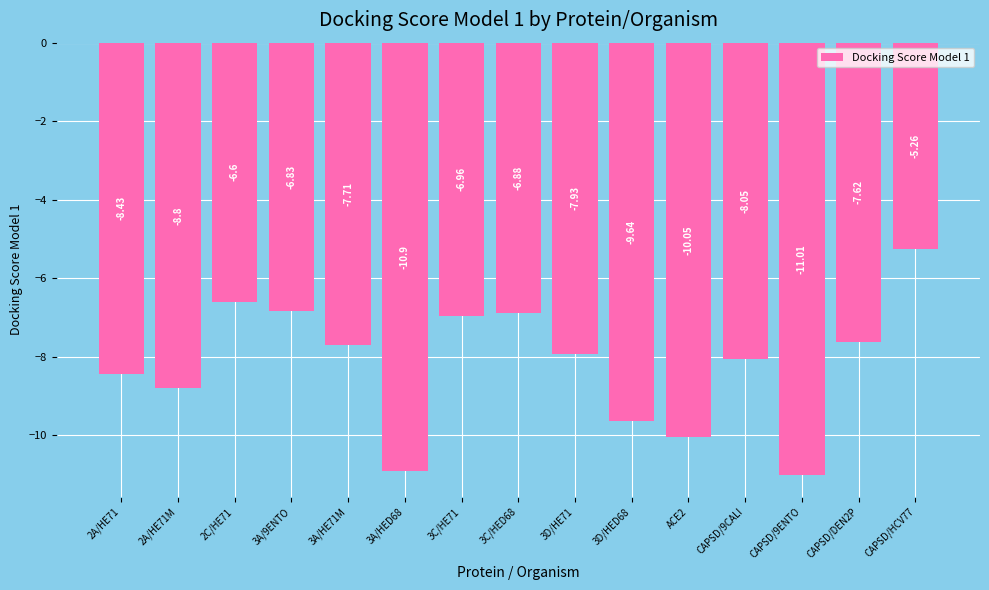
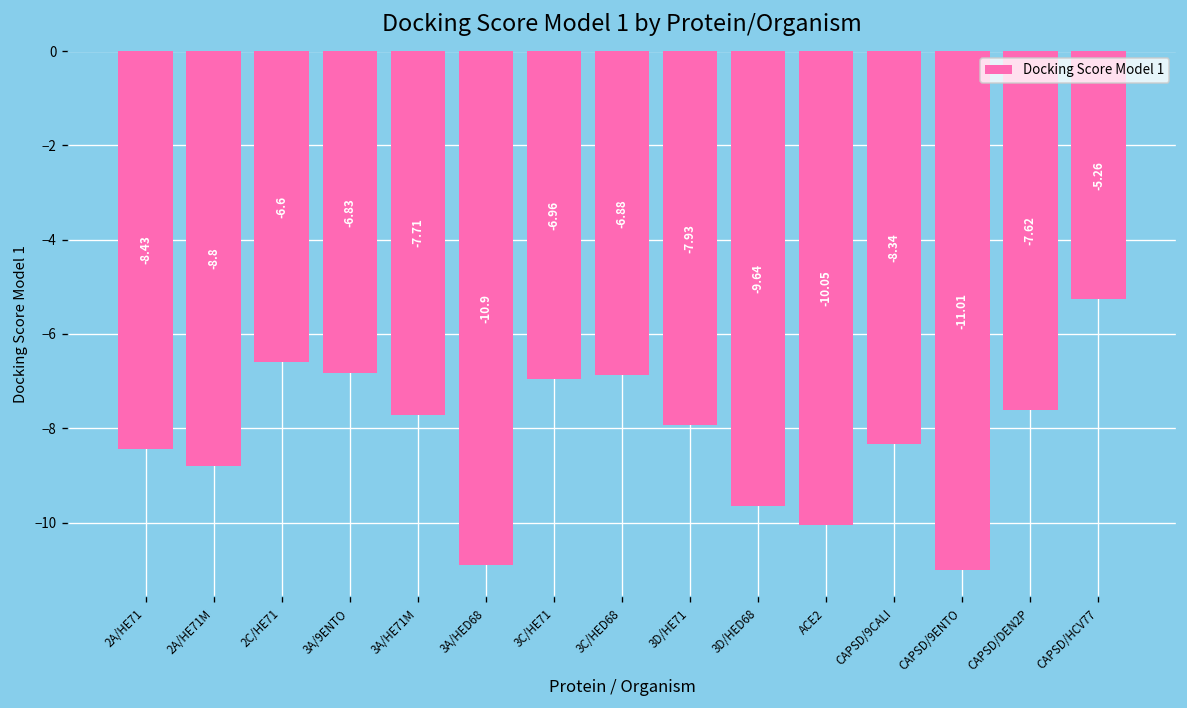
CAPSD/9CALI: -8.05 -> -8.34
